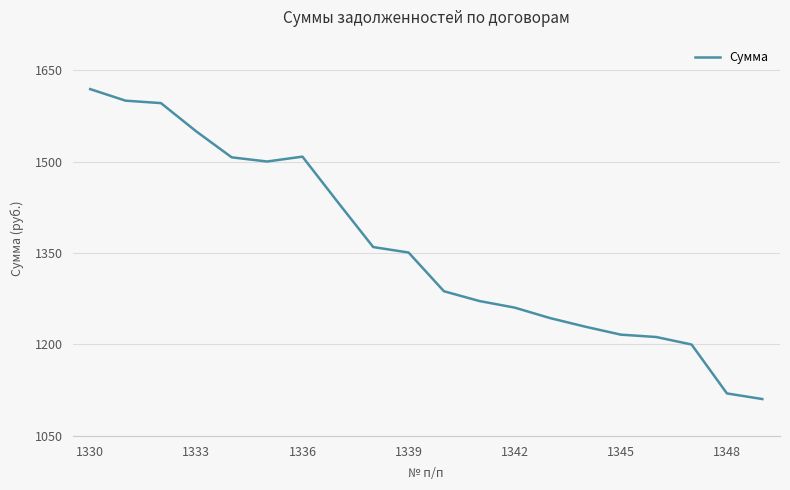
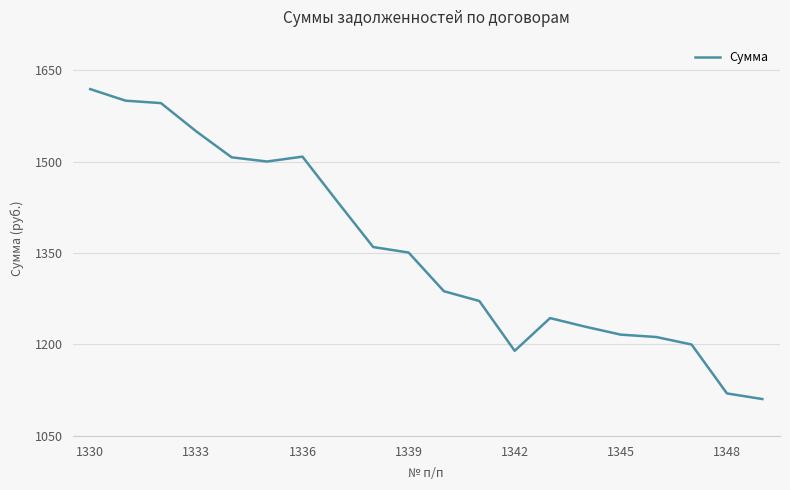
1342: 1260 -> 1190
